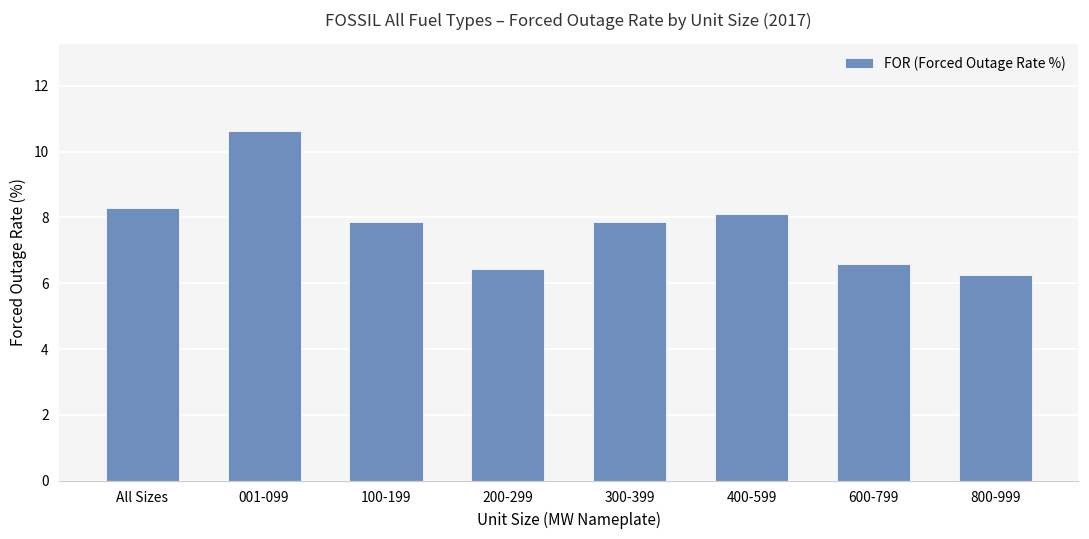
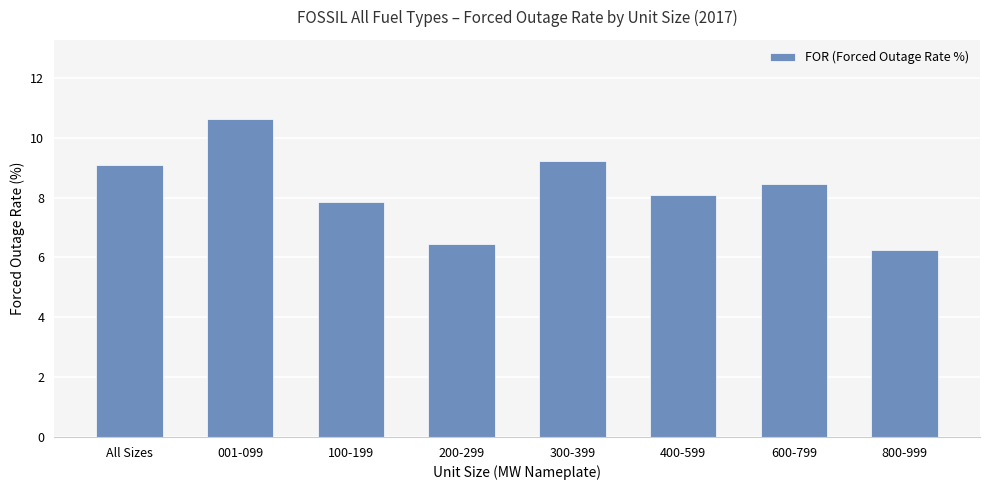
All Sizes: 8.3 -> 9.1
300-399: 7.9 -> 9.2
600-799: 6.6 -> 8.5
